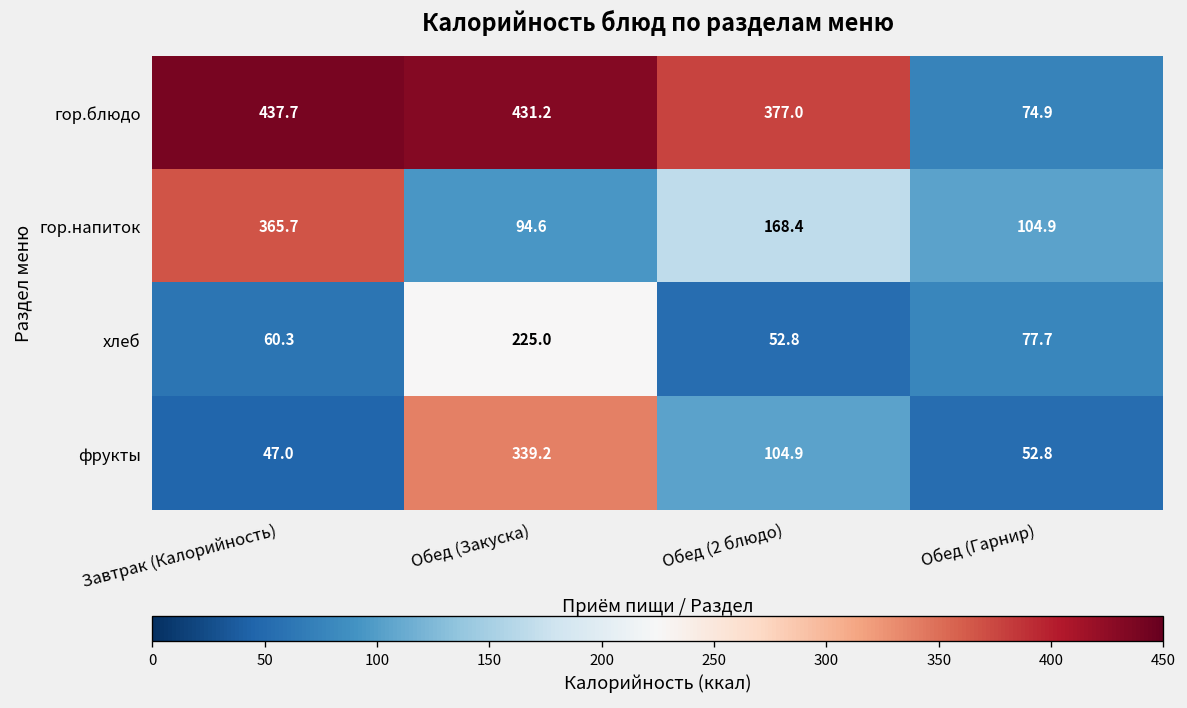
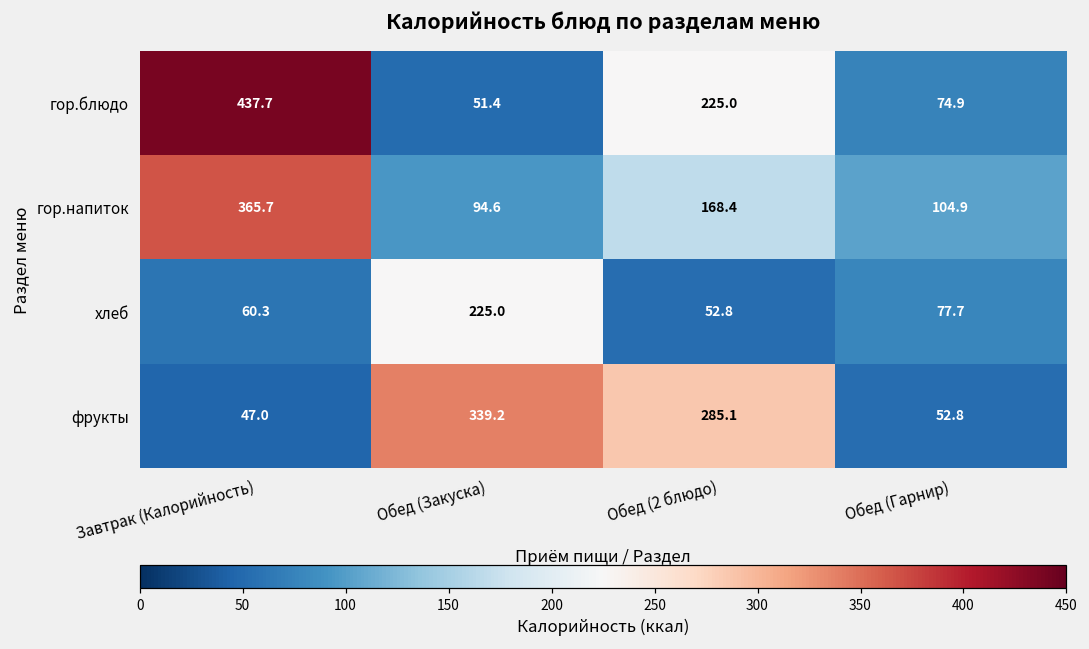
гор.блюдо, Обед (Закуска): 431.2 -> 51.4
гор.блюдо, Обед (2 блюдо): 377.0 -> 225.0
фрукты, Обед (2 блюдо): 104.9 -> 285.1
